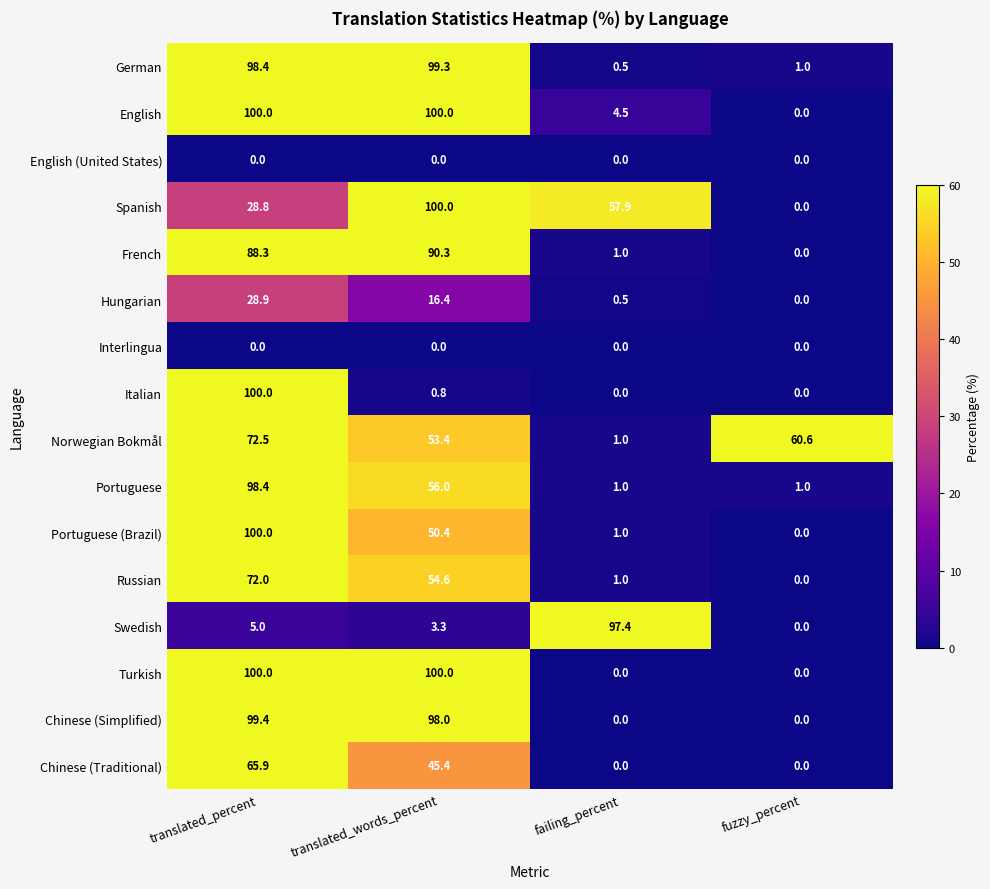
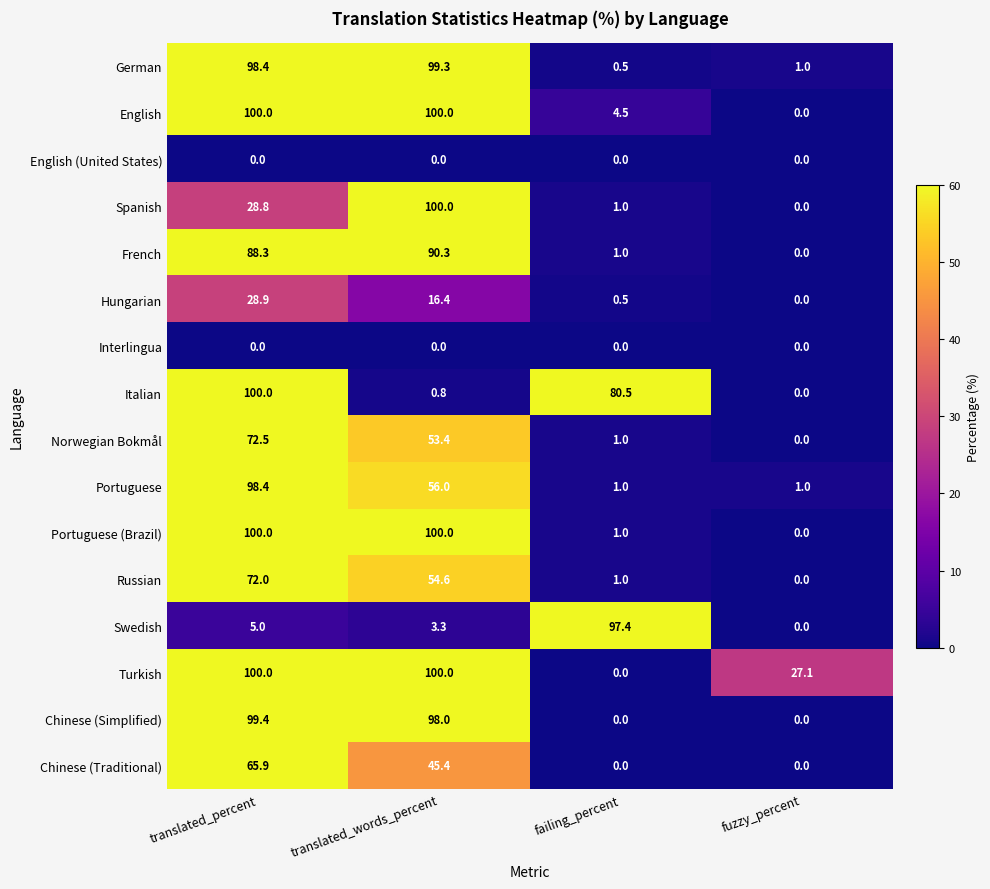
Spanish, failing_percent: 57.9 -> 1.0
Italian, failing_percent: 0.0 -> 80.5
Norwegian Bokmål, fuzzy_percent: 60.6 -> 0.0
Portuguese (Brazil), translated_words_percent: 50.4 -> 100.0
Turkish, fuzzy_percent: 0.0 -> 27.1
